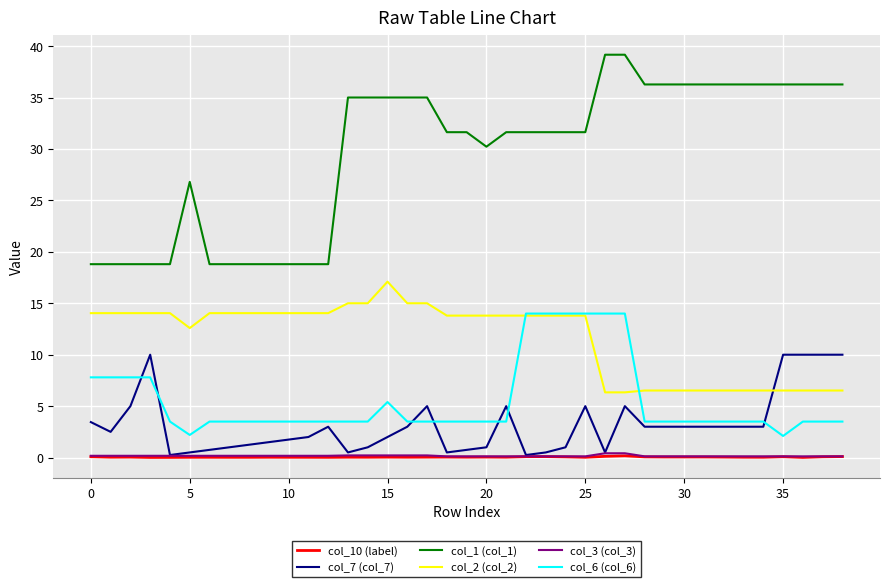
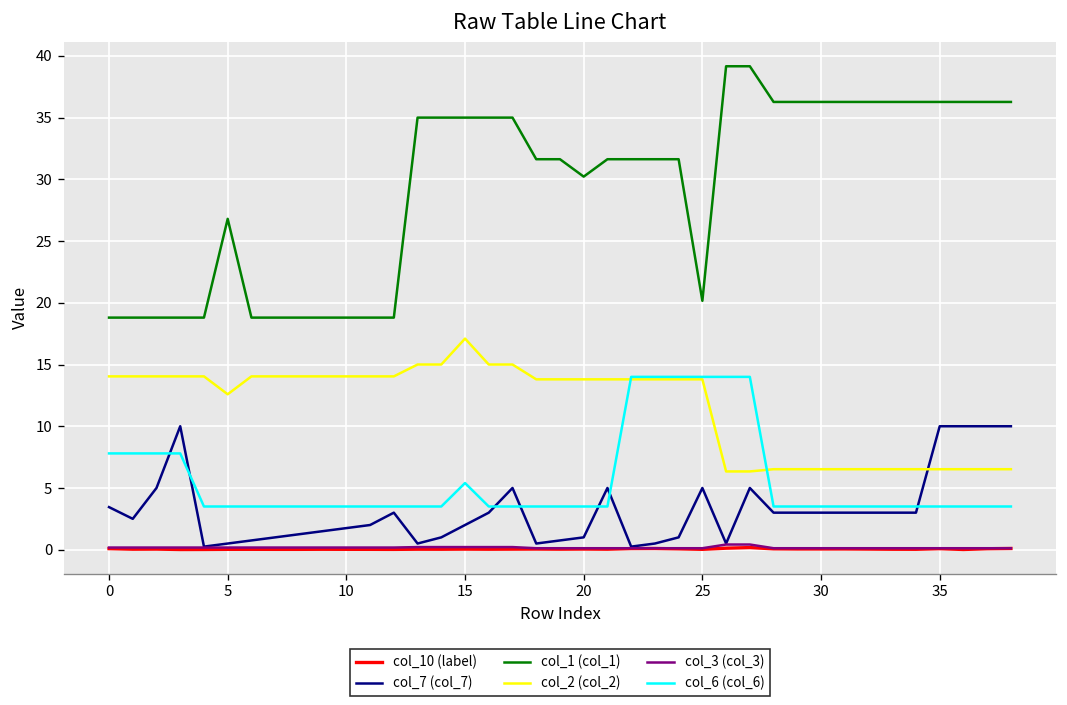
col_6 (col_6), 5: 2.2 -> 3.5
col_1 (col_1), 25: 31.6 -> 20.2
col_6 (col_6), 35: 2.1 -> 3.5
